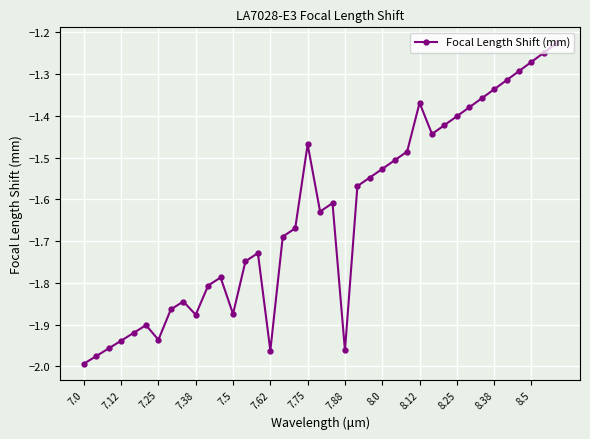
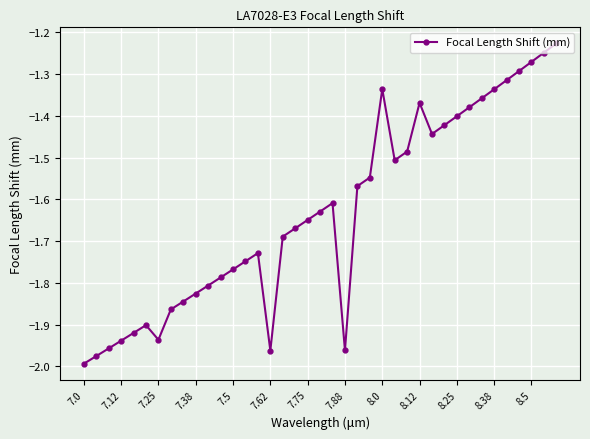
7.38: -1.88 -> -1.83
7.5: -1.87 -> -1.77
7.75: -1.47 -> -1.65
8.0: -1.53 -> -1.34
